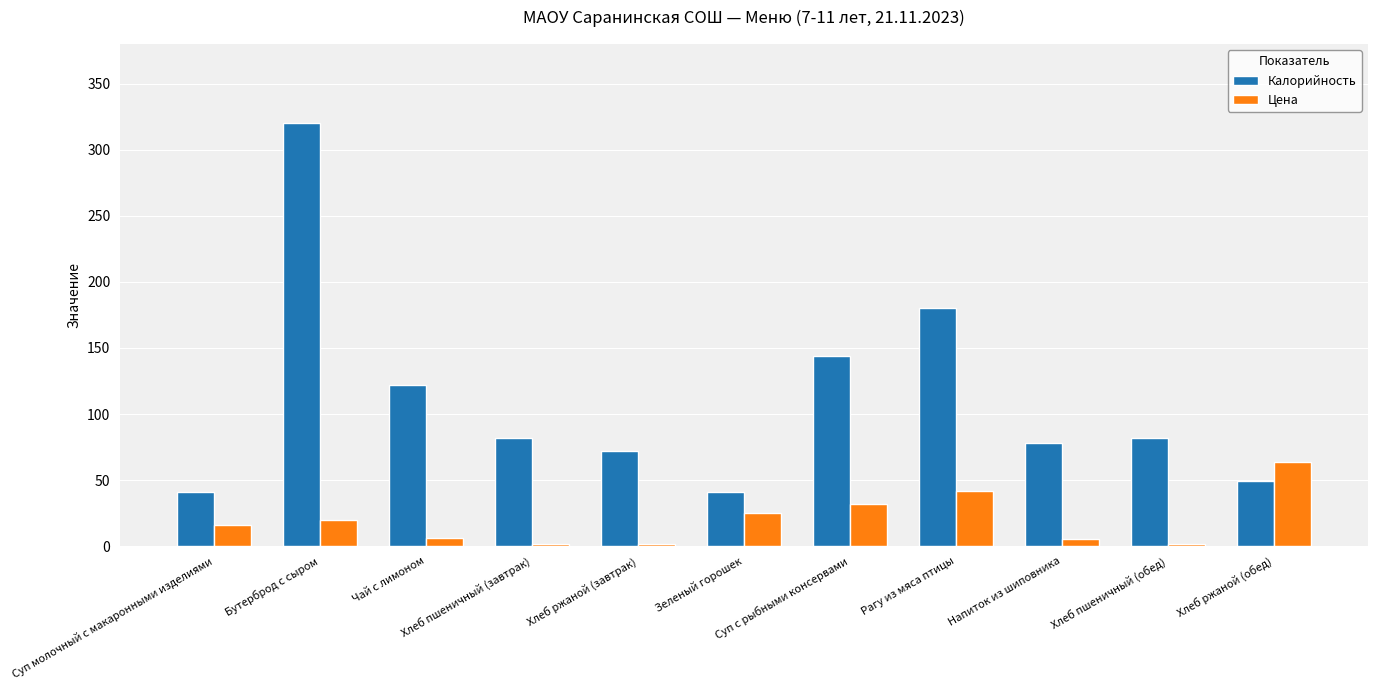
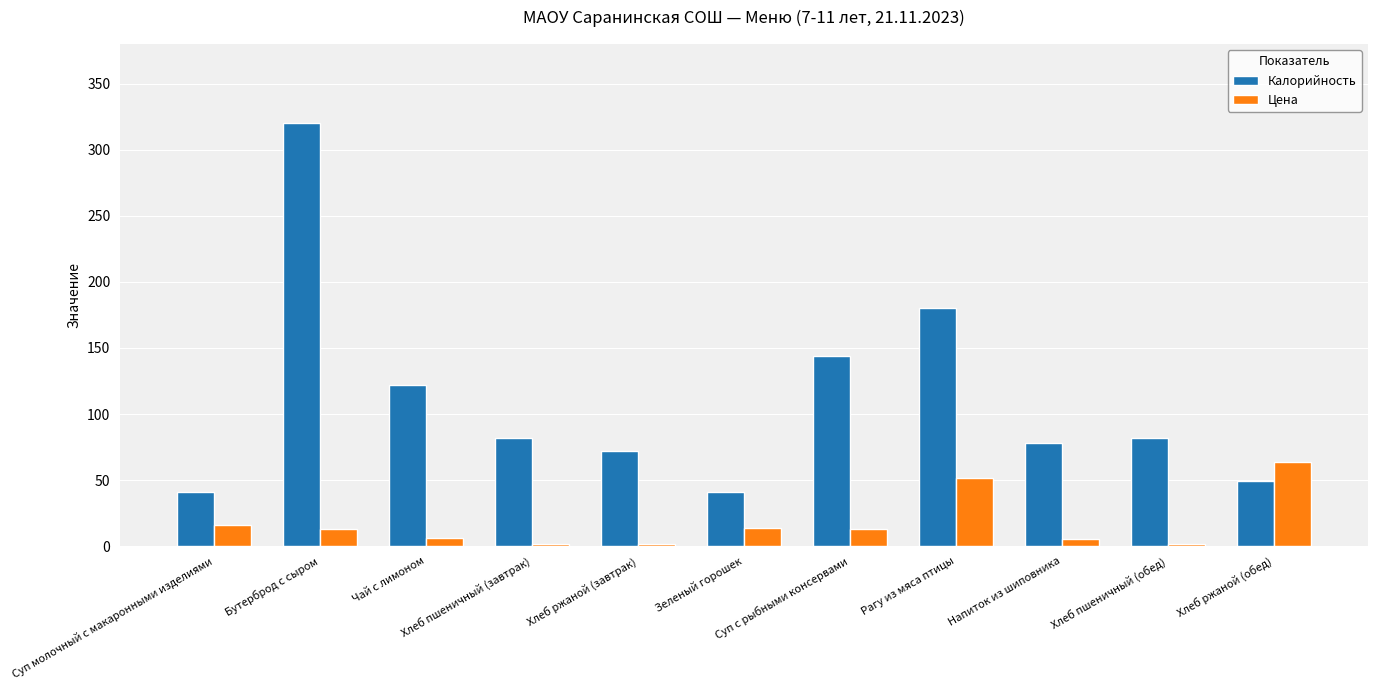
Цена, Бутерброд с сыром: 20 -> 13
Цена, Зеленый горошек: 25 -> 14
Цена, Суп с рыбными консервами: 32 -> 13
Цена, Рагу из мяса птицы: 41 -> 51
